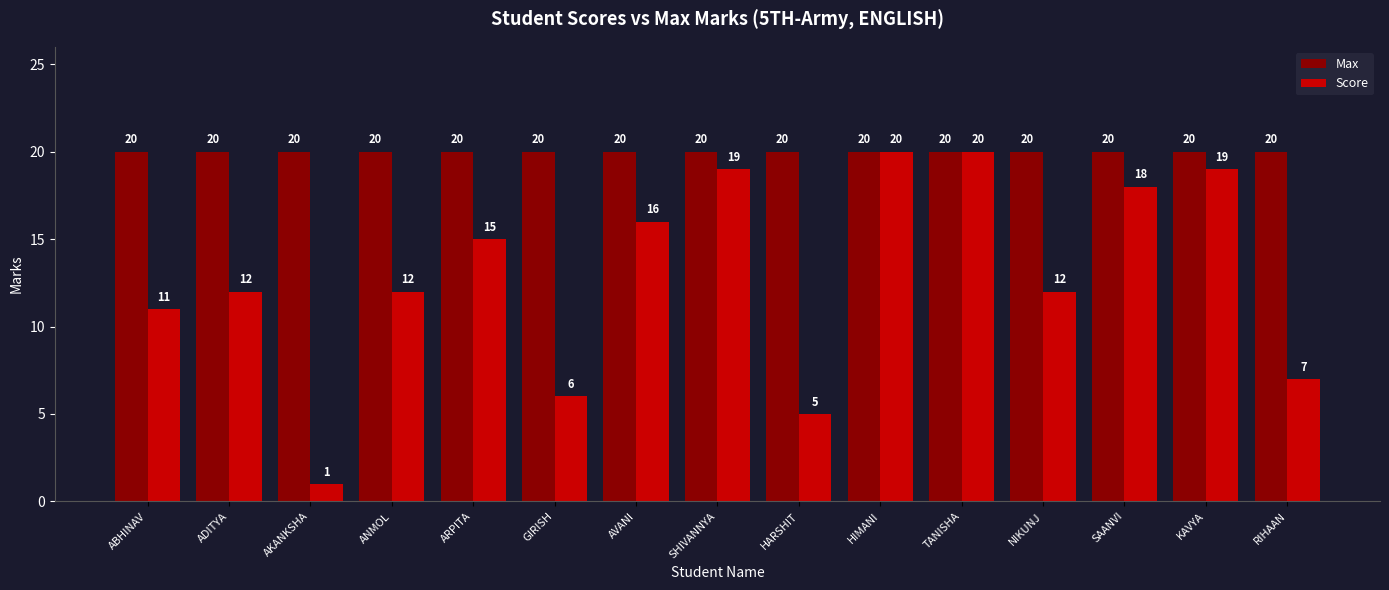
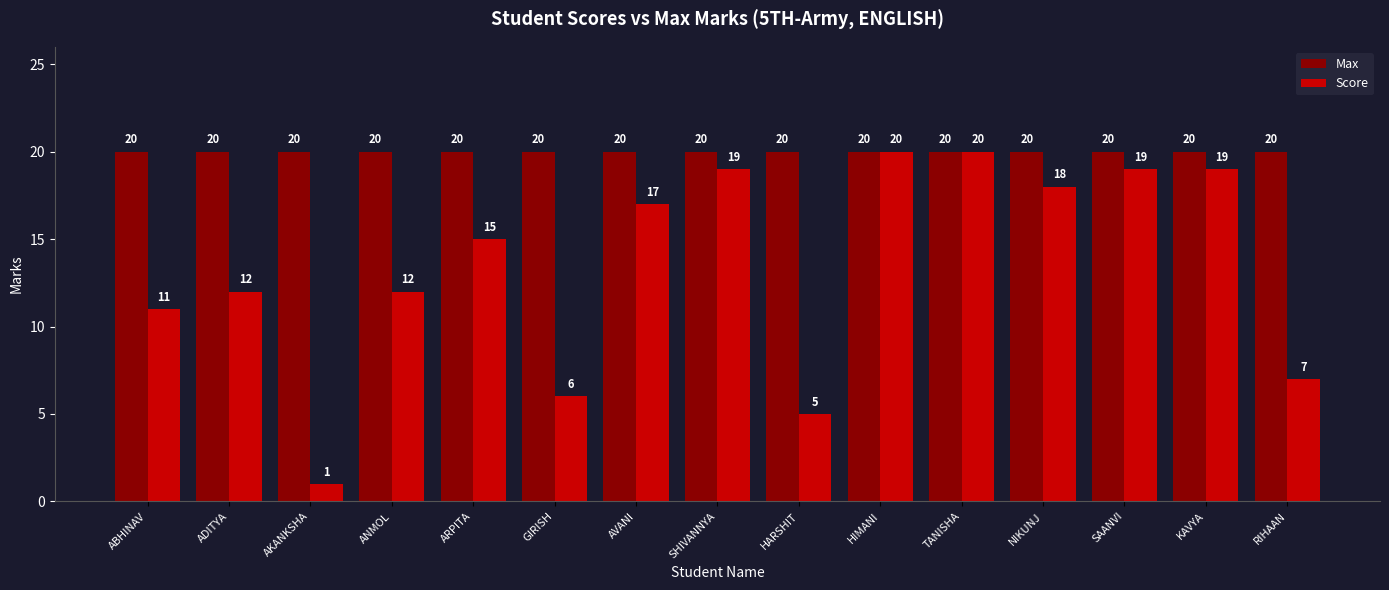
Score, AVANI: 16 -> 17
Score, NIKUNJ: 12 -> 18
Score, SAANVI: 18 -> 19
